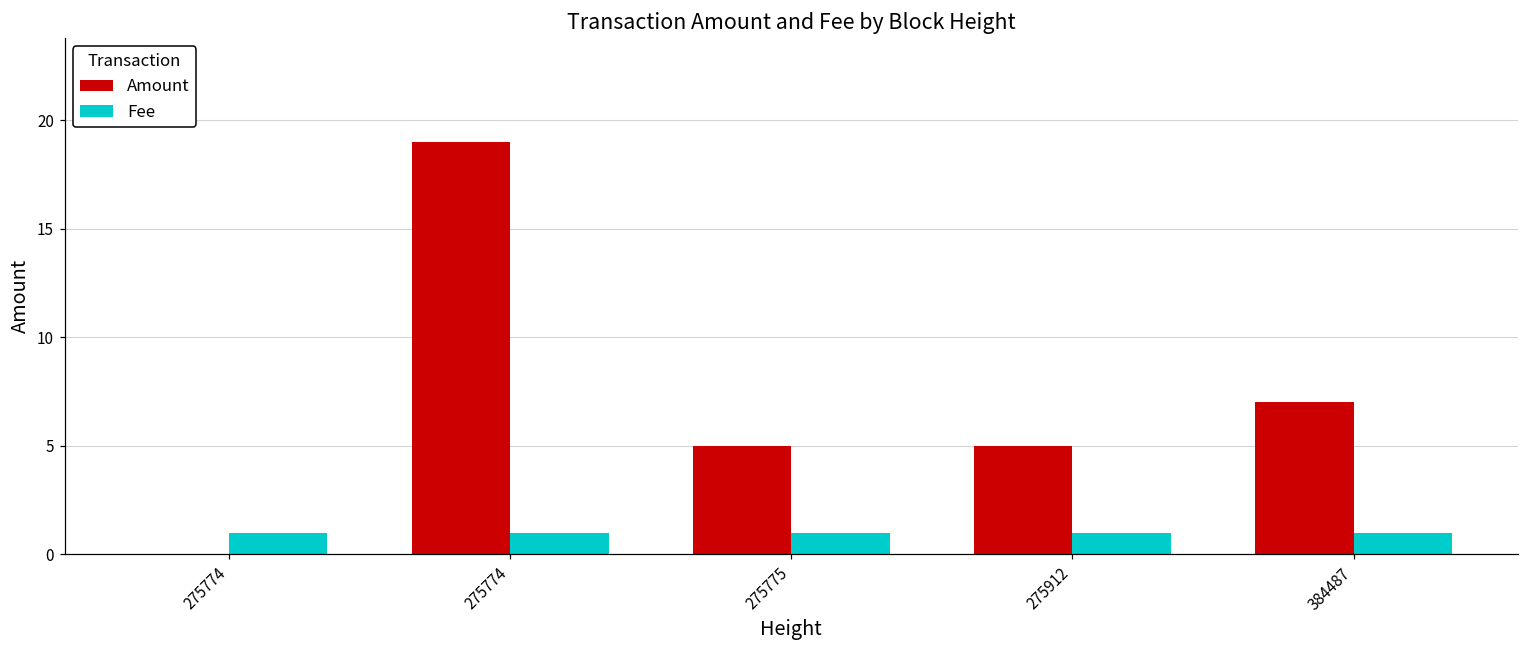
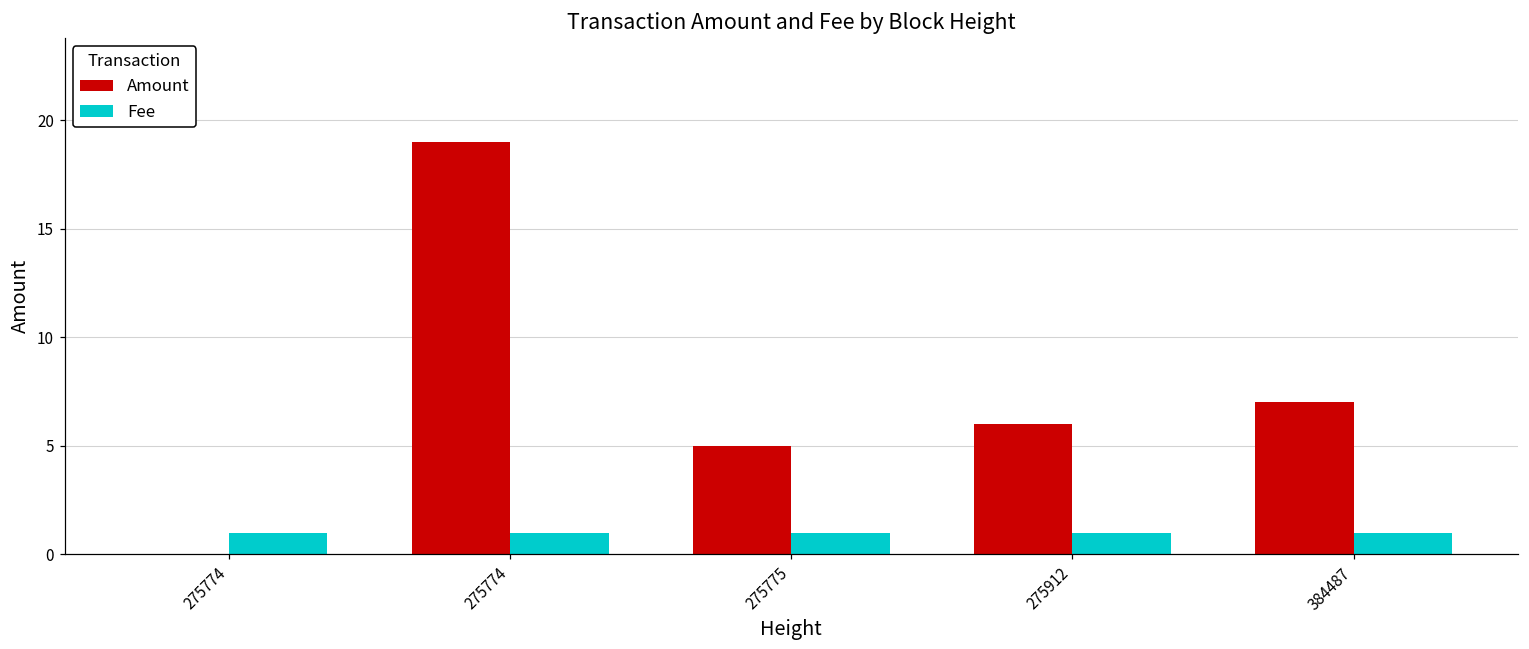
Amount, 275912: 5 -> 6
